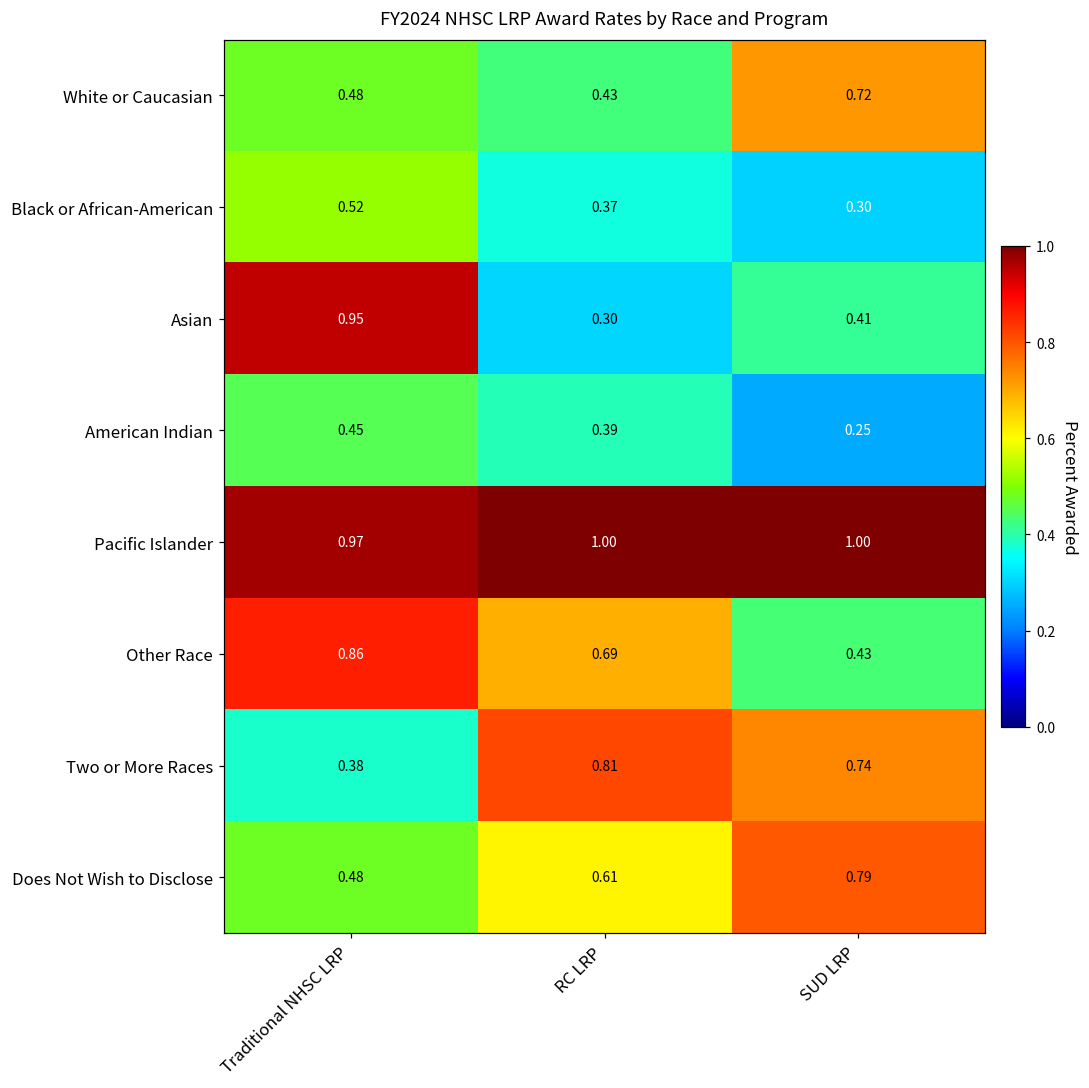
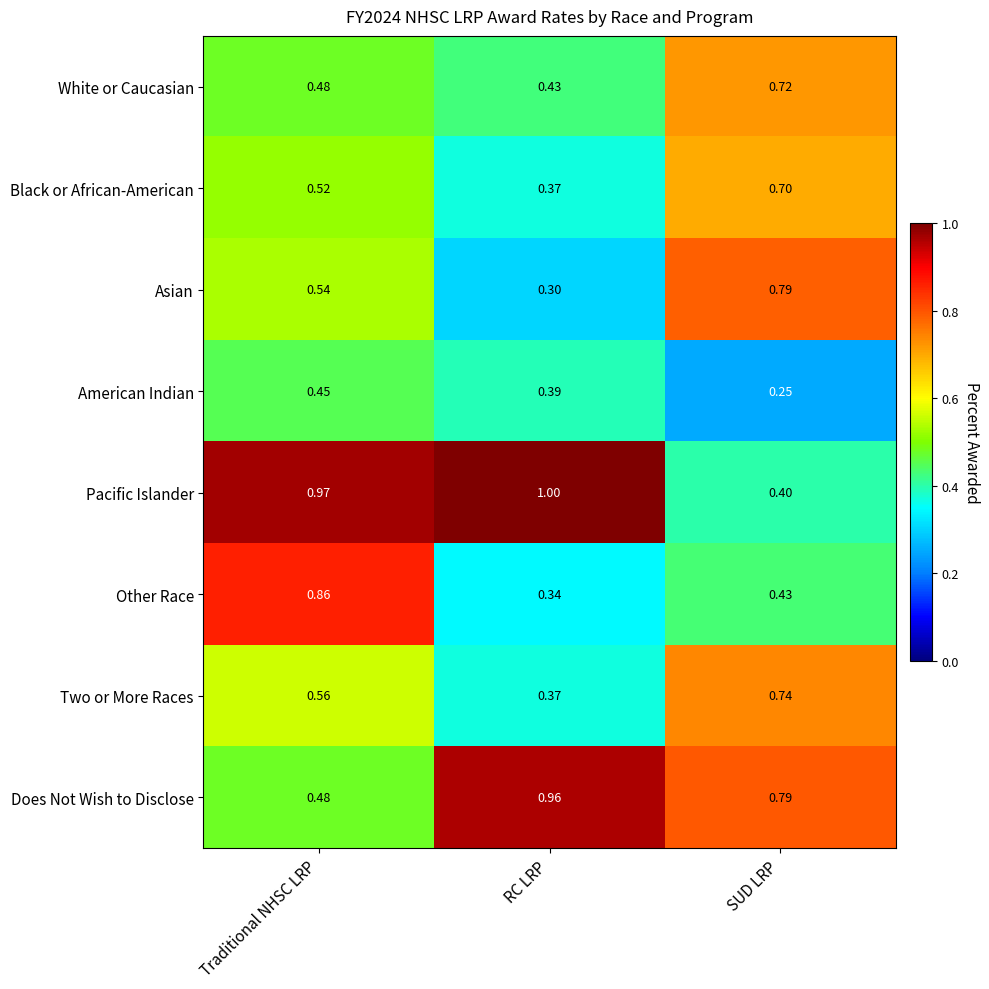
Black or African-American, SUD LRP: 0.30 -> 0.70
Asian, Traditional NHSC LRP: 0.95 -> 0.54
Asian, SUD LRP: 0.41 -> 0.79
Pacific Islander, SUD LRP: 1.00 -> 0.40
Other Race, RC LRP: 0.69 -> 0.34
Two or More Races, Traditional NHSC LRP: 0.38 -> 0.56
Two or More Races, RC LRP: 0.81 -> 0.37
Does Not Wish to Disclose, RC LRP: 0.61 -> 0.96
